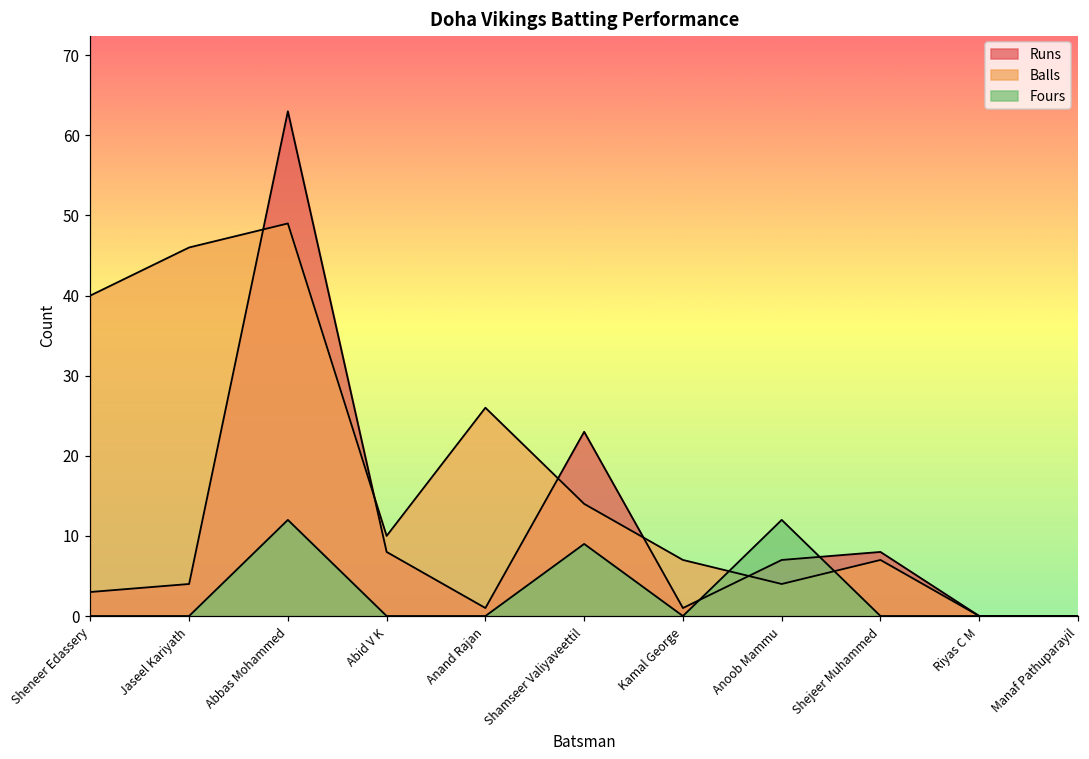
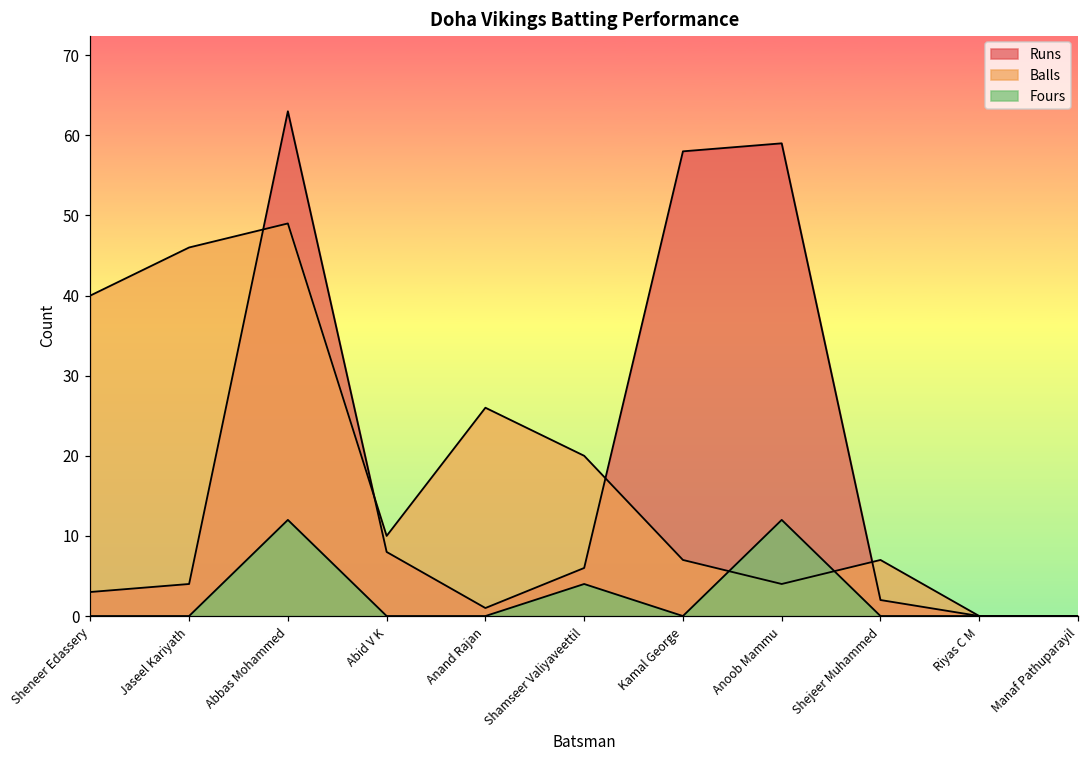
Runs, Shamseer Valiyaveettil: 23 -> 6
Balls, Shamseer Valiyaveettil: 14 -> 20
Fours, Shamseer Valiyaveettil: 9 -> 4
Runs, Kamal George: 1 -> 58
Runs, Anoob Mammu: 7 -> 59
Runs, Shejeer Muhammed: 8 -> 2
